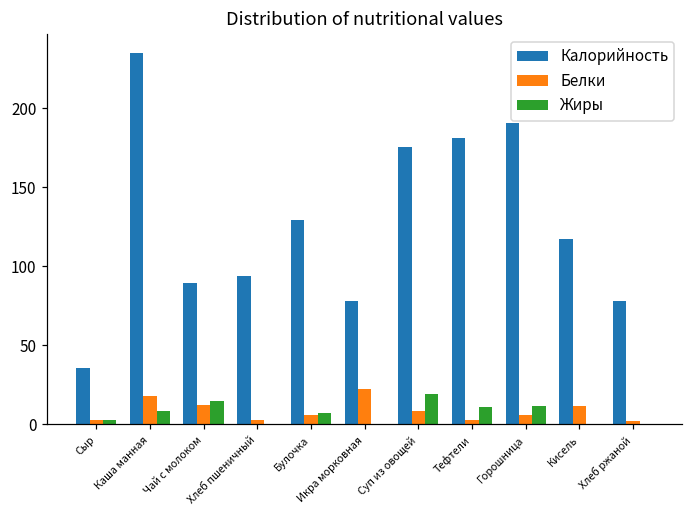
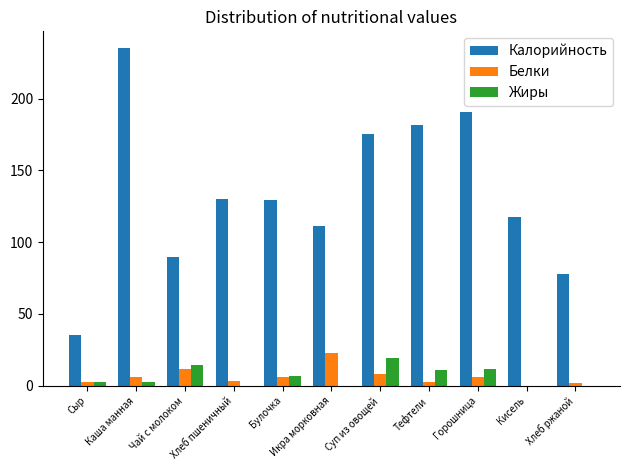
Белки, Каша манная: 18 -> 6
Жиры, Каша манная: 9 -> 3
Калорийность, Хлеб пшеничный: 94 -> 130
Калорийность, Икра морковная: 78 -> 111
Белки, Кисель: 12 -> 0
